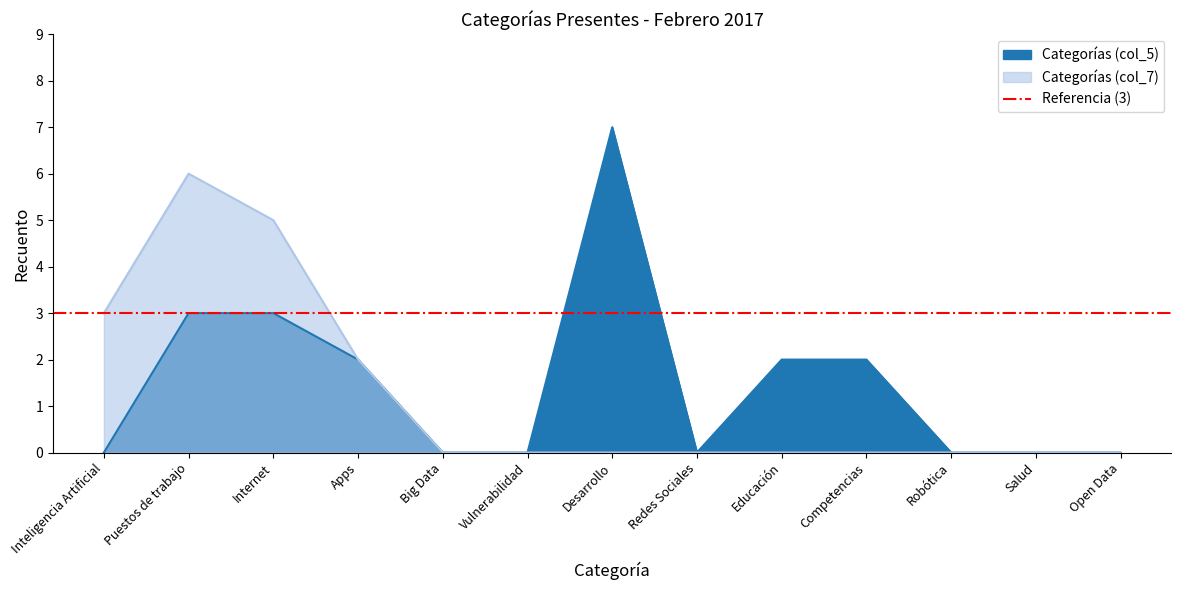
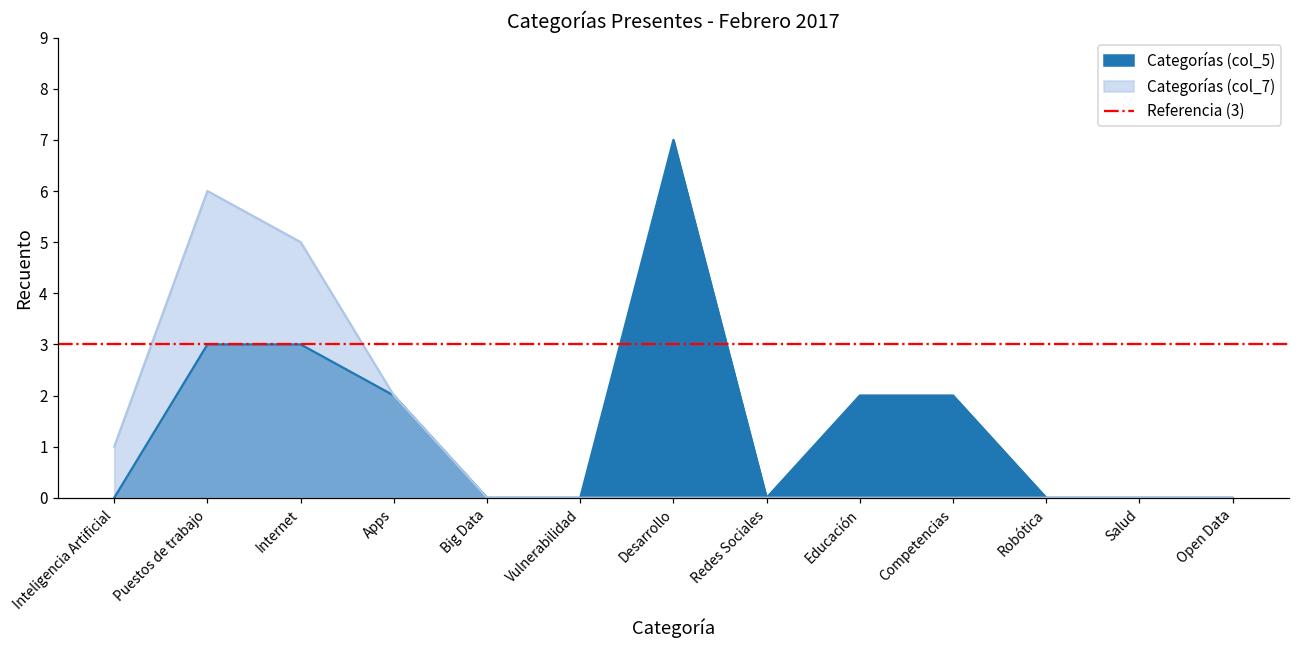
Categorías (col_7), Inteligencia Artificial: 3 -> 1
